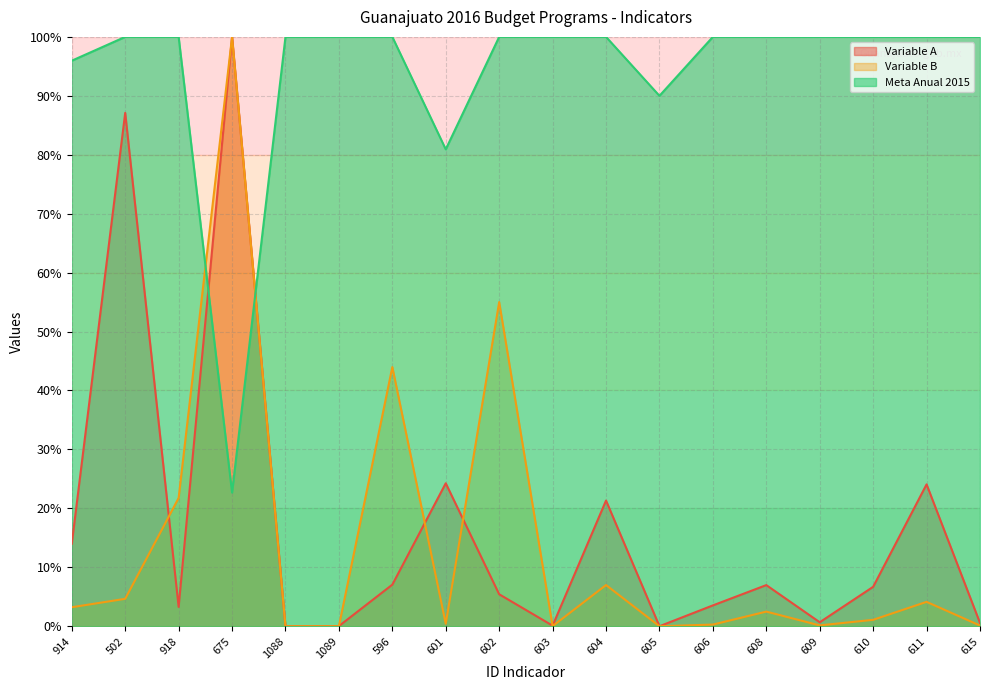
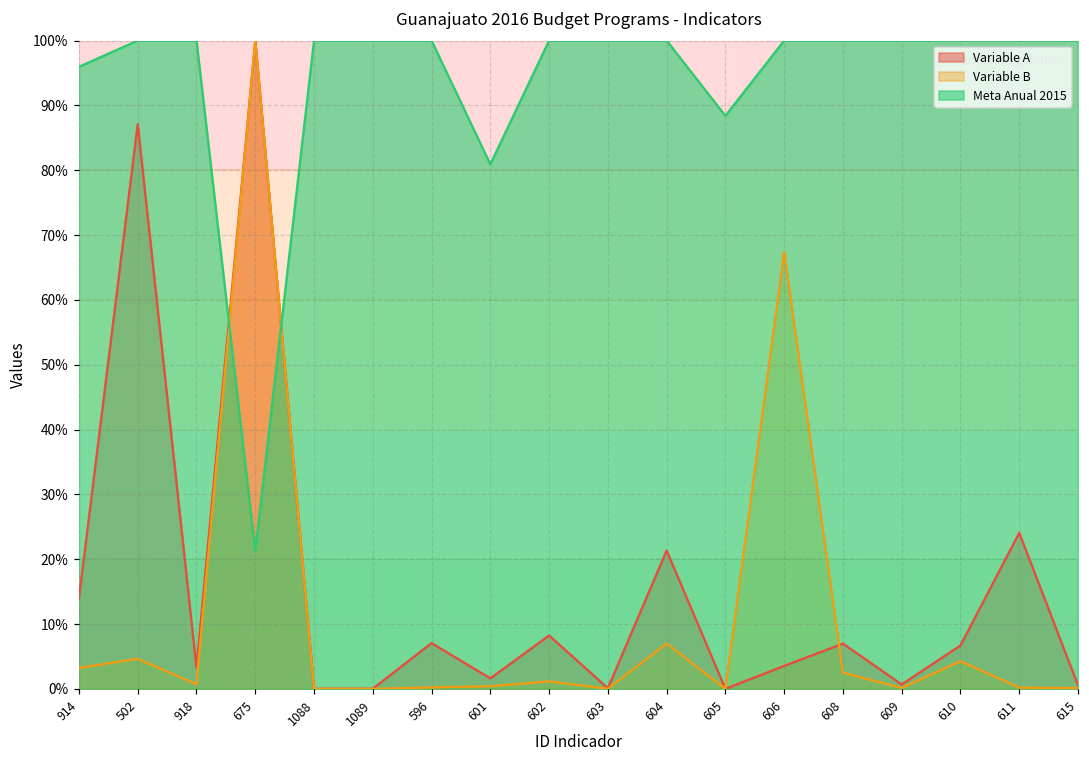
Variable B, 918: 22% -> 1%
Meta Anual 2015, 675: 23% -> 21%
Variable B, 596: 44% -> 0%
Variable A, 601: 24% -> 2%
Variable A, 602: 5% -> 8%
Variable B, 602: 55% -> 1%
Meta Anual 2015, 605: 90% -> 88%
Variable B, 606: 0% -> 67%
Variable B, 610: 1% -> 4%
Variable B, 611: 4% -> 0%
